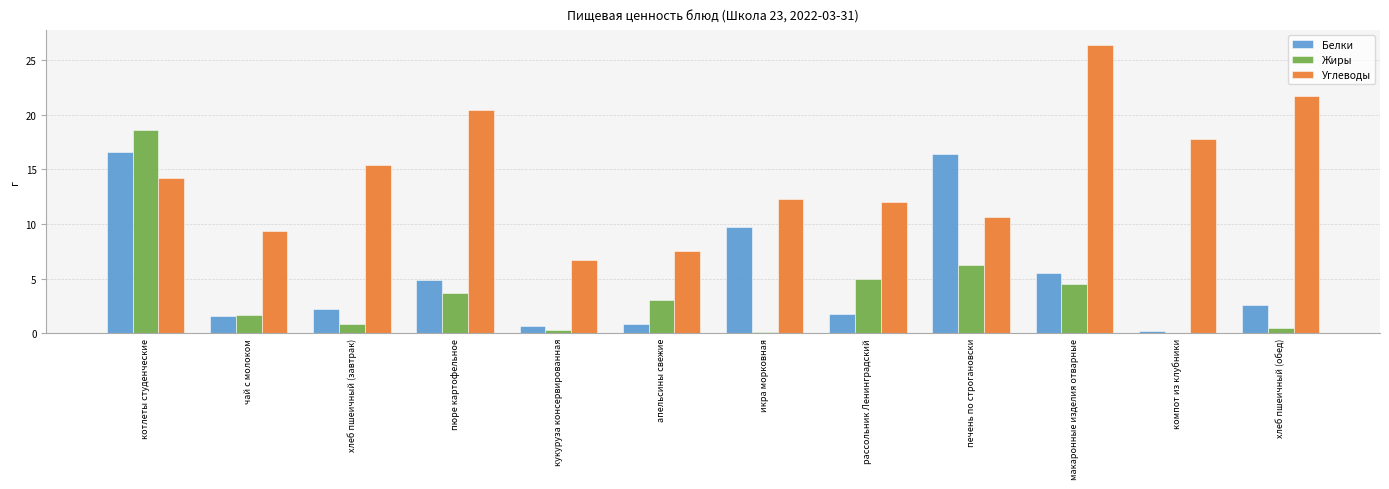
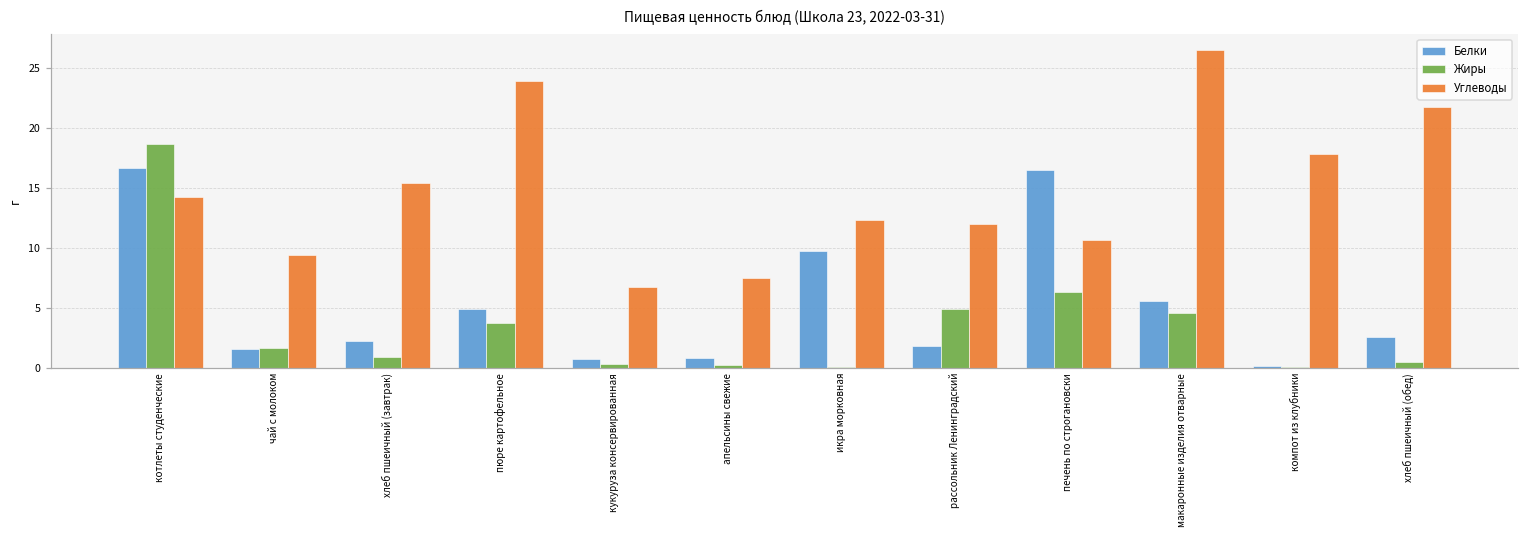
Углеводы, пюре картофельное: 20.4 -> 23.9
Жиры, апельсины свежие: 3.0 -> 0.2
